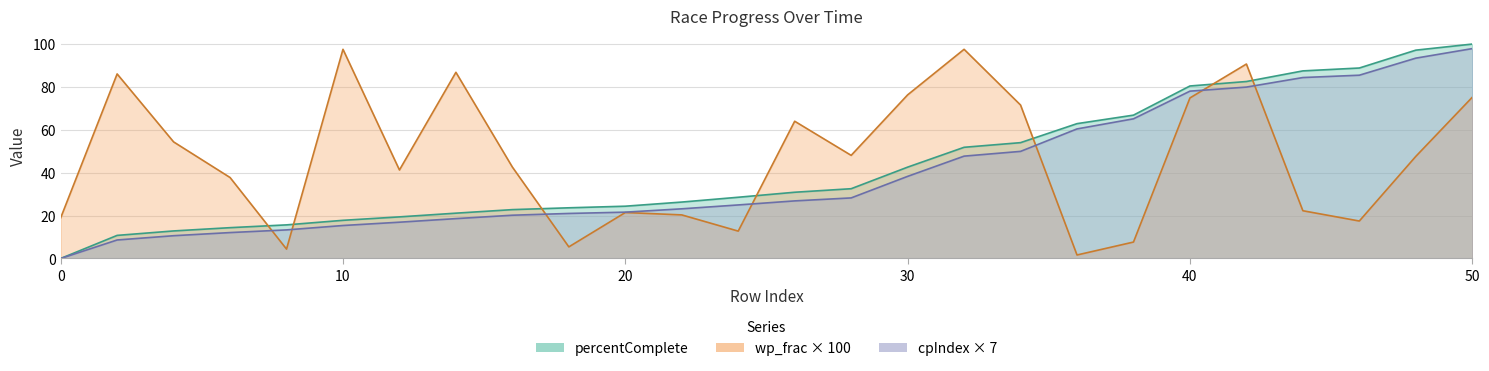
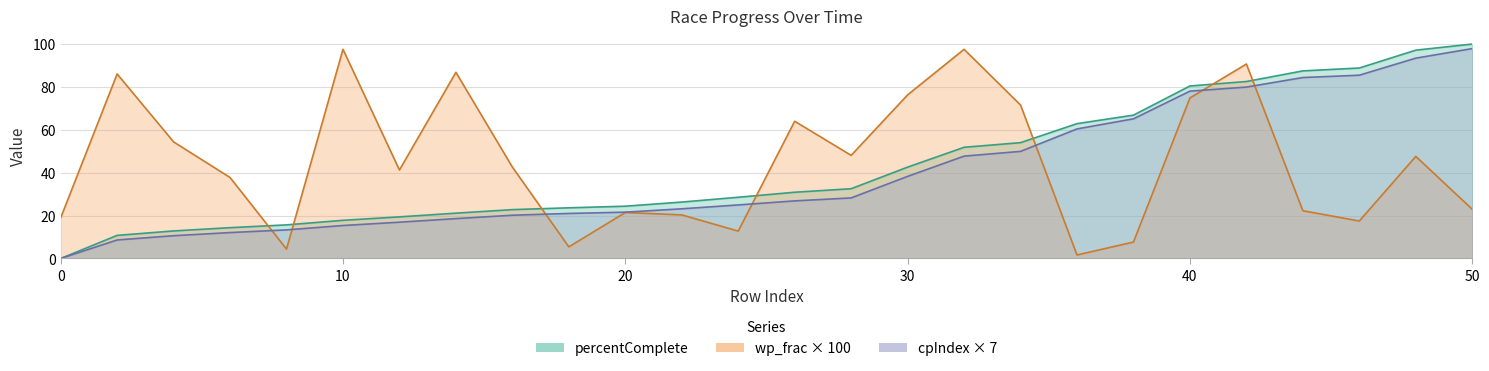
wp_frac × 100, 50: 75 -> 23
